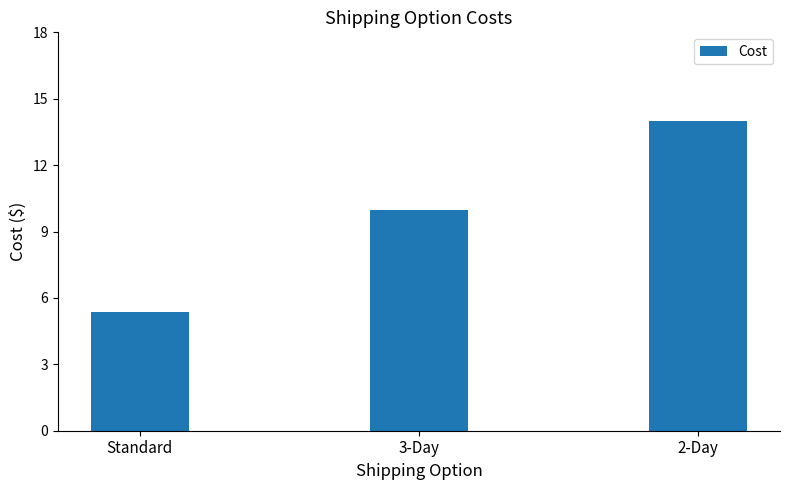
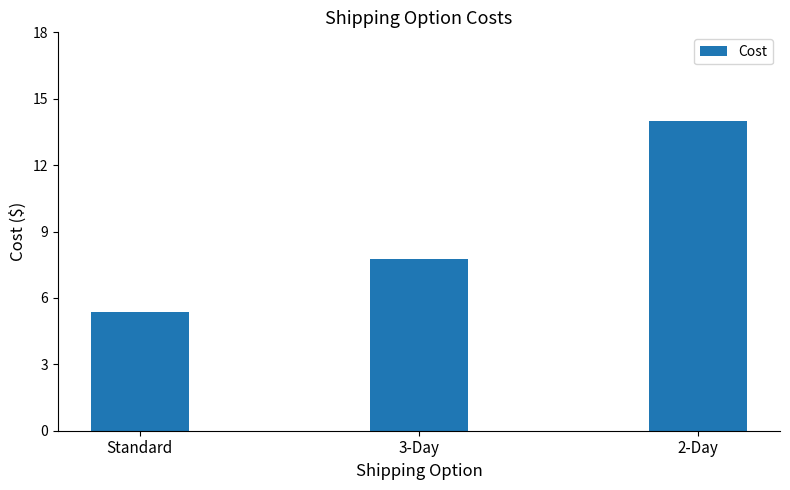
3-Day: 10.0 -> 7.8
